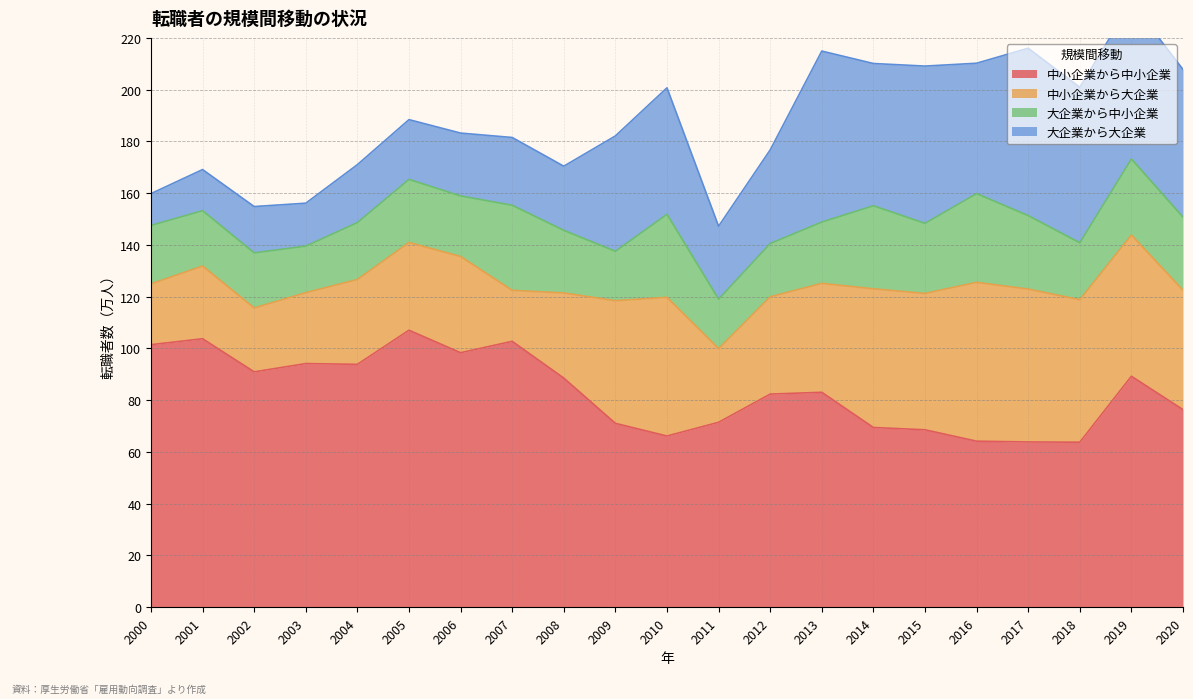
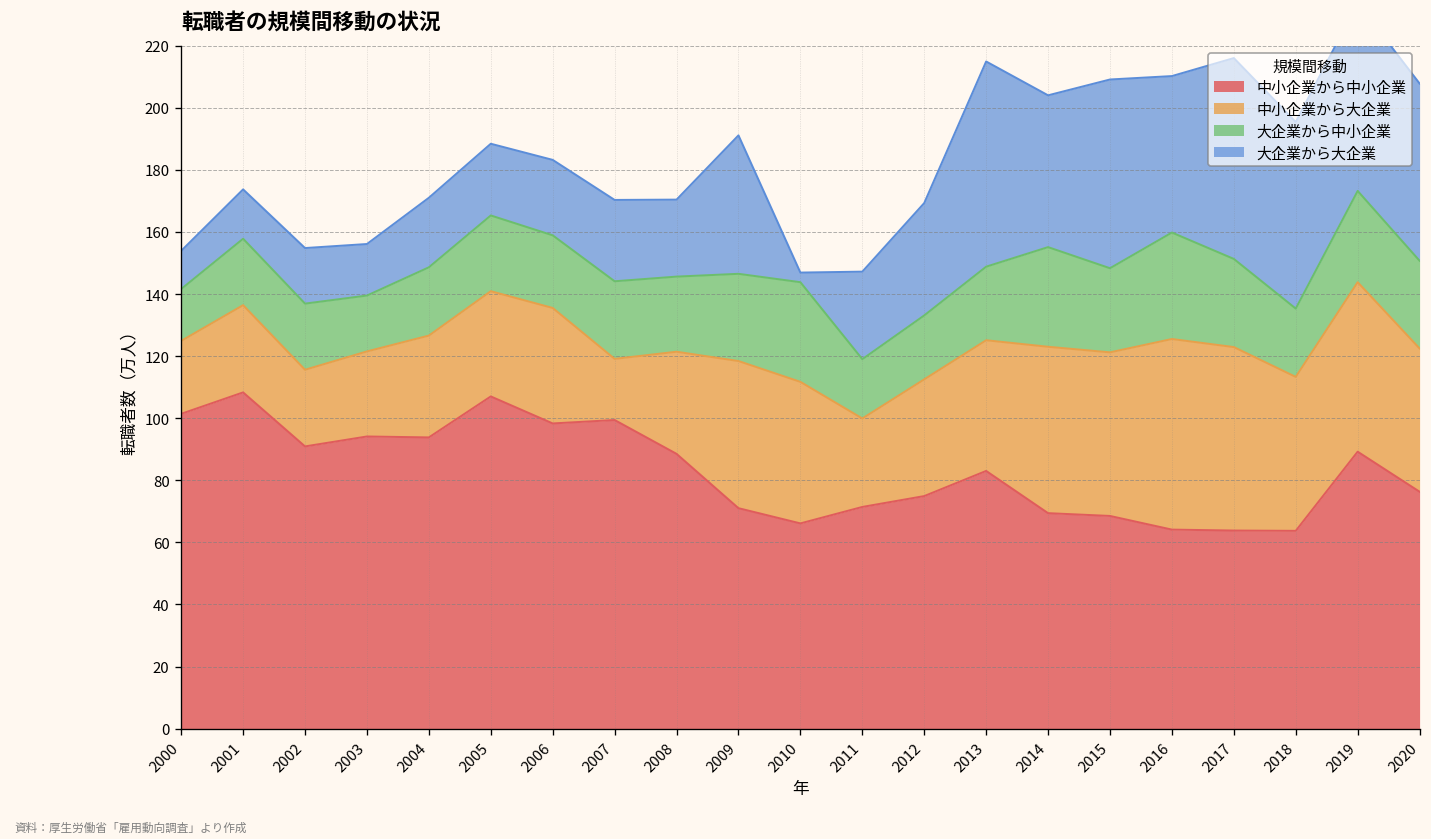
大企業から中小企業, 2000: 23 -> 17
中小企業から中小企業, 2001: 104 -> 108
中小企業から中小企業, 2007: 103 -> 99
大企業から中小企業, 2007: 33 -> 25
大企業から中小企業, 2009: 19 -> 28
中小企業から大企業, 2010: 54 -> 46
大企業から大企業, 2010: 49 -> 3
中小企業から中小企業, 2012: 82 -> 75
大企業から大企業, 2014: 55 -> 49
中小企業から大企業, 2018: 55 -> 50
